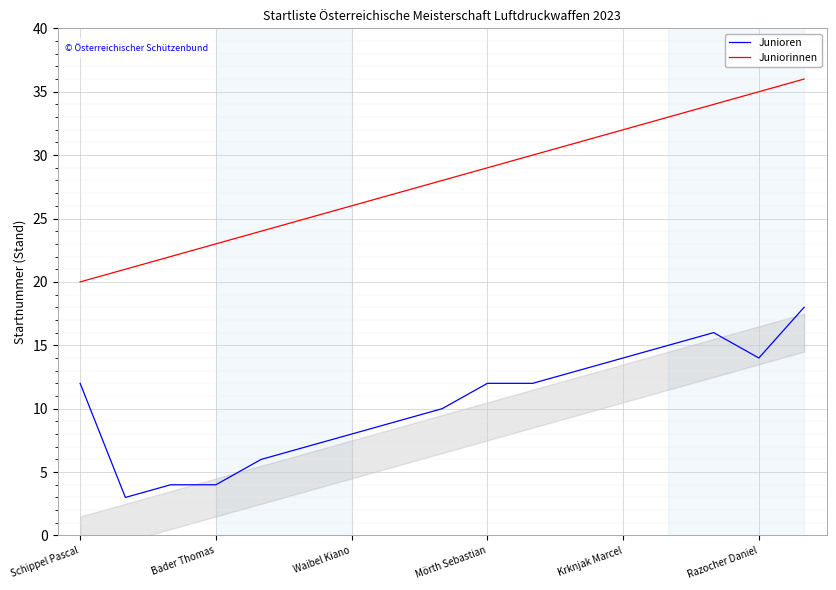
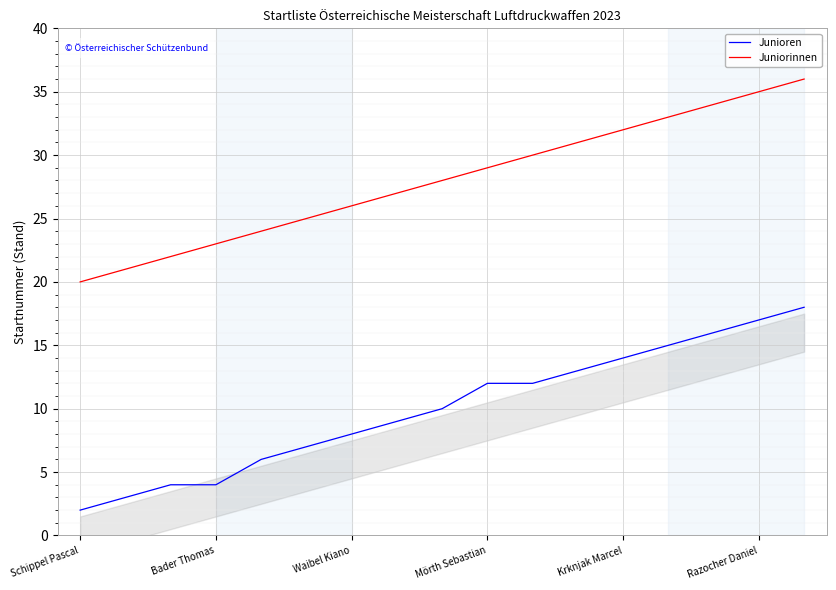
Junioren, Schippel Pascal: 12 -> 2
Junioren, Razocher Daniel: 14 -> 17
